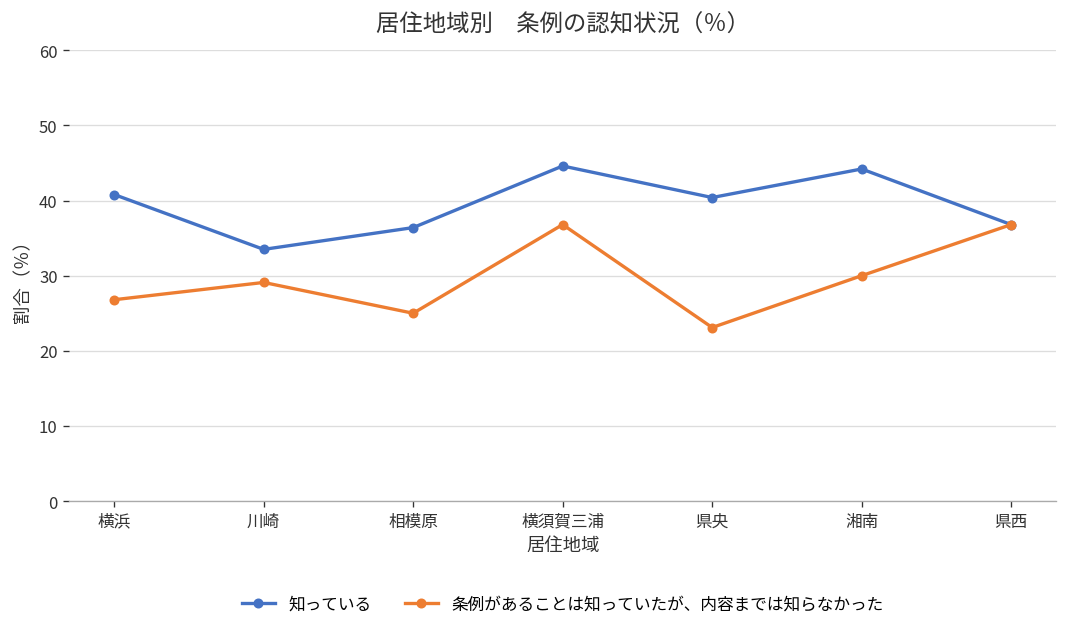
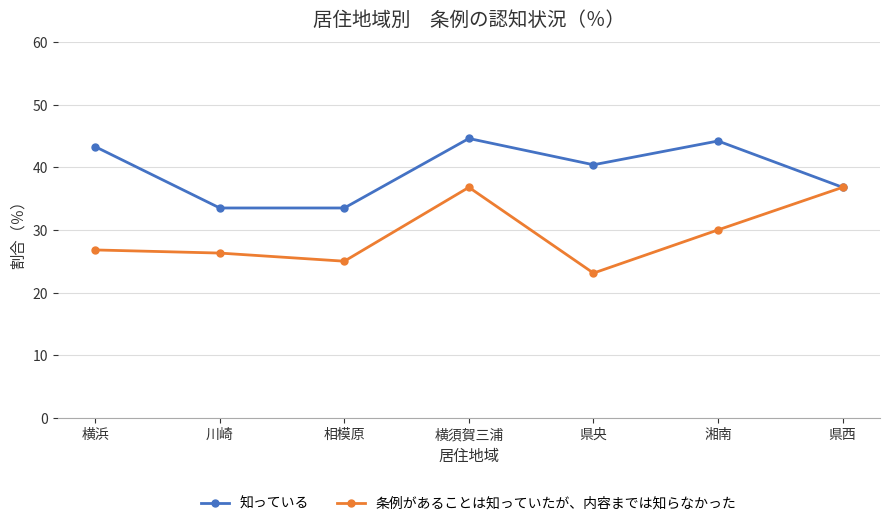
知っている, 横浜: 41 -> 43
条例があることは知っていたが、内容までは知らなかった, 川崎: 29 -> 26
知っている, 相模原: 36 -> 34
